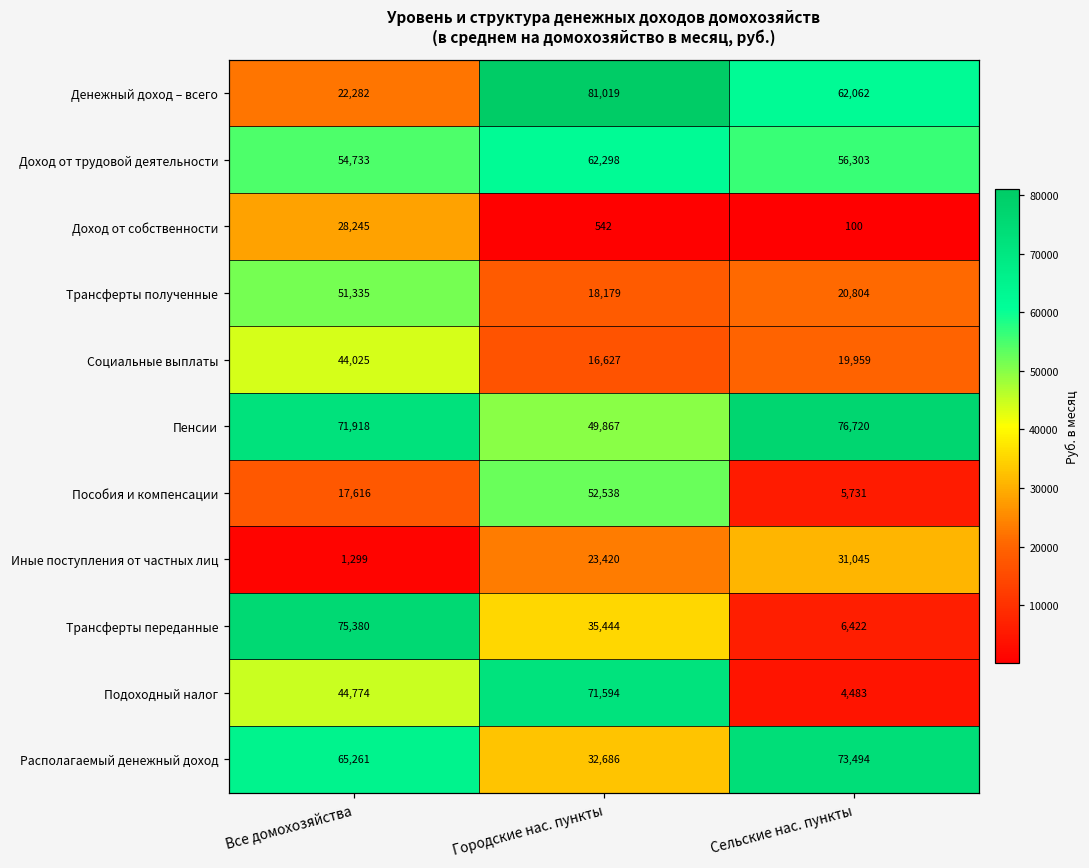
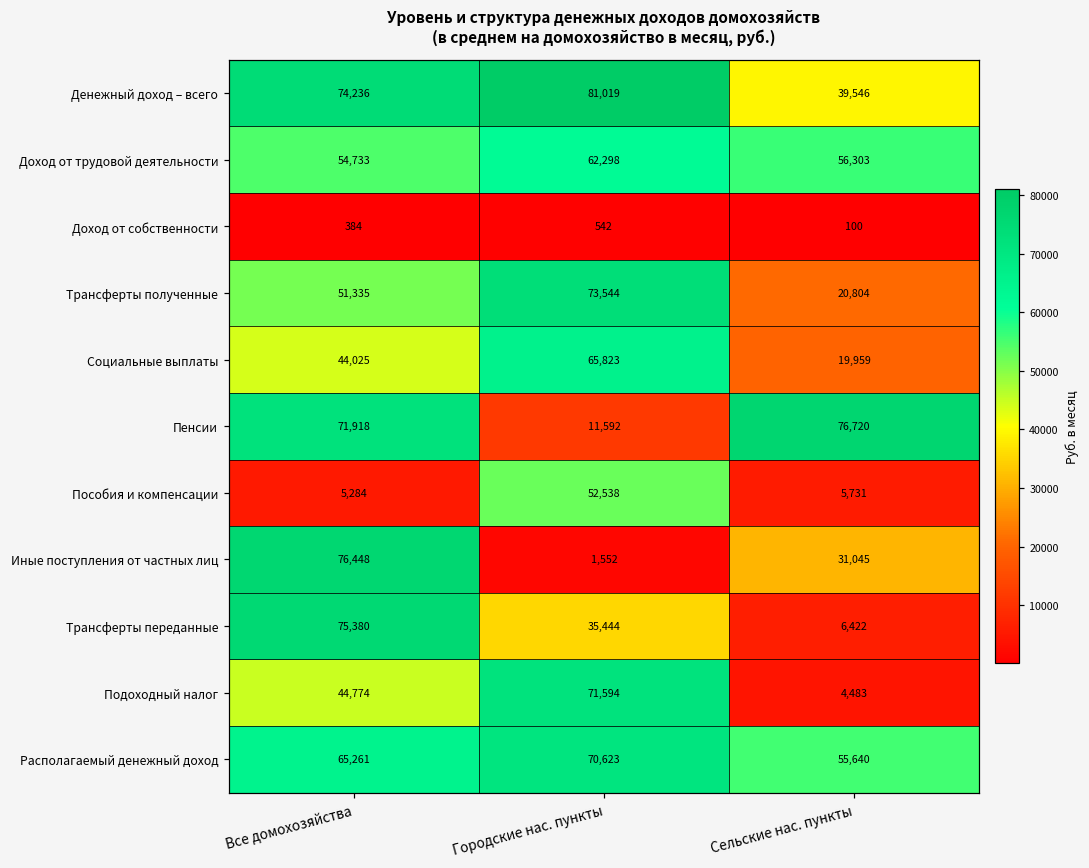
Денежный доход – всего, Все домохозяйства: 22,282 -> 74,236
Денежный доход – всего, Сельские нас. пункты: 62,062 -> 39,546
Доход от собственности, Все домохозяйства: 28,245 -> 384
Трансферты полученные, Городские нас. пункты: 18,179 -> 73,544
Социальные выплаты, Городские нас. пункты: 16,627 -> 65,823
Пенсии, Городские нас. пункты: 49,867 -> 11,592
Пособия и компенсации, Все домохозяйства: 17,616 -> 5,284
Иные поступления от частных лиц, Все домохозяйства: 1,299 -> 76,448
Иные поступления от частных лиц, Городские нас. пункты: 23,420 -> 1,552
Располагаемый денежный доход, Городские нас. пункты: 32,686 -> 70,623
Располагаемый денежный доход, Сельские нас. пункты: 73,494 -> 55,640
